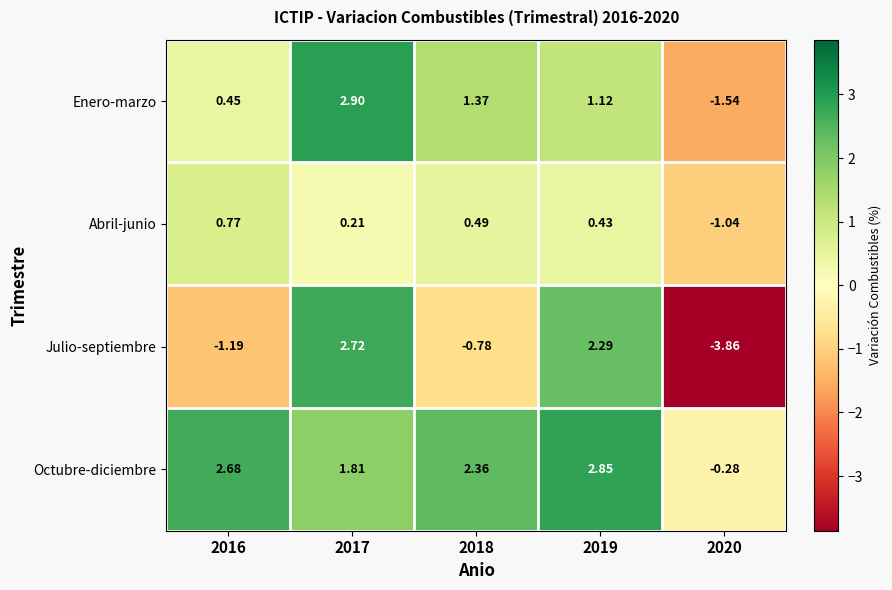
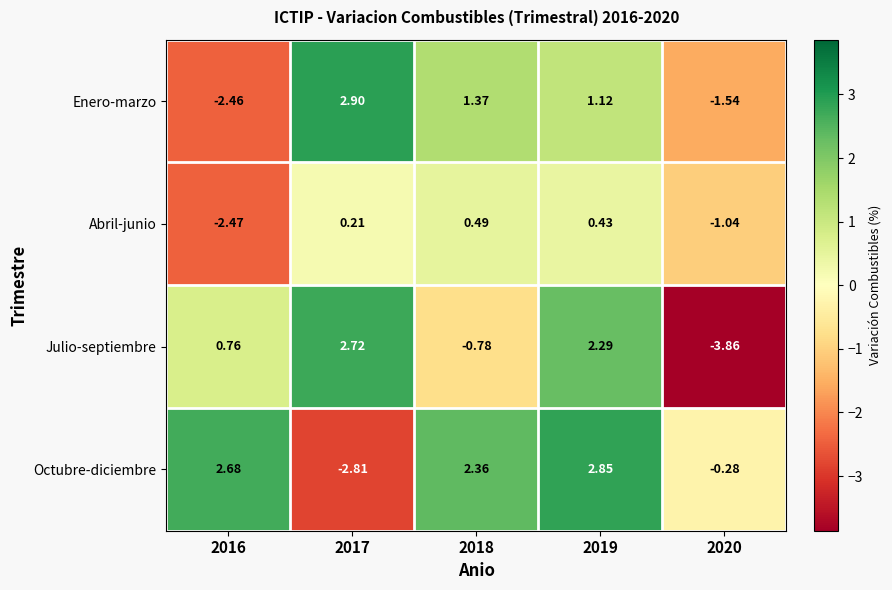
Enero-marzo, 2016: 0.45 -> -2.46
Abril-junio, 2016: 0.77 -> -2.47
Julio-septiembre, 2016: -1.19 -> 0.76
Octubre-diciembre, 2017: 1.81 -> -2.81
